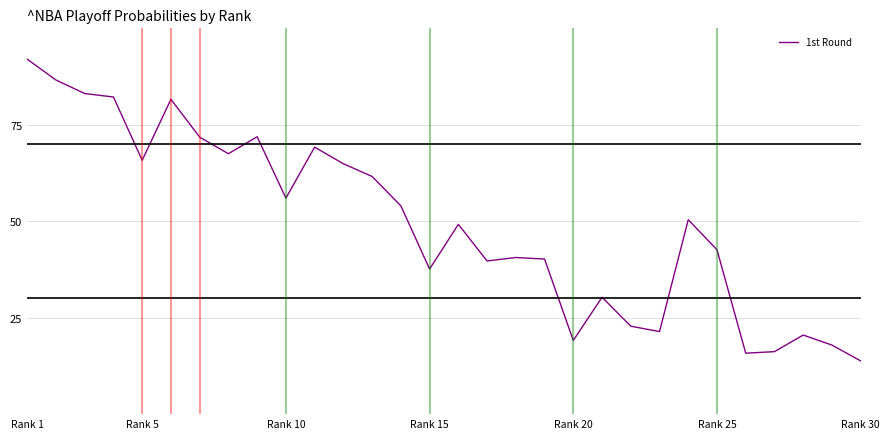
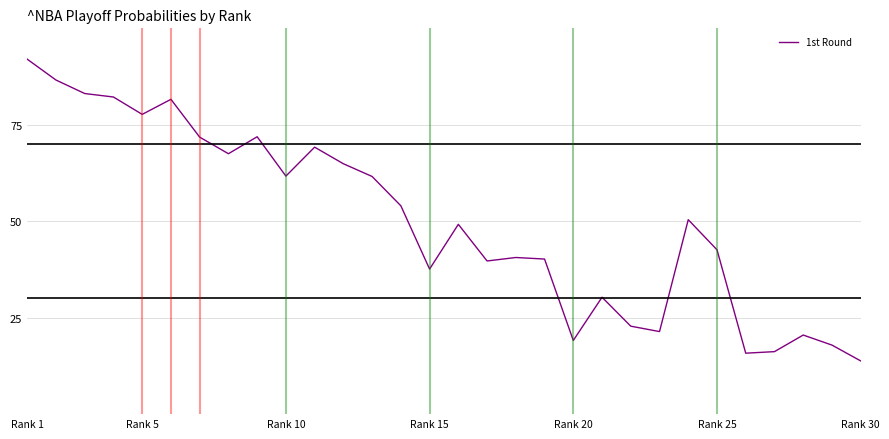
Rank 5: 66 -> 78
Rank 10: 56 -> 62
